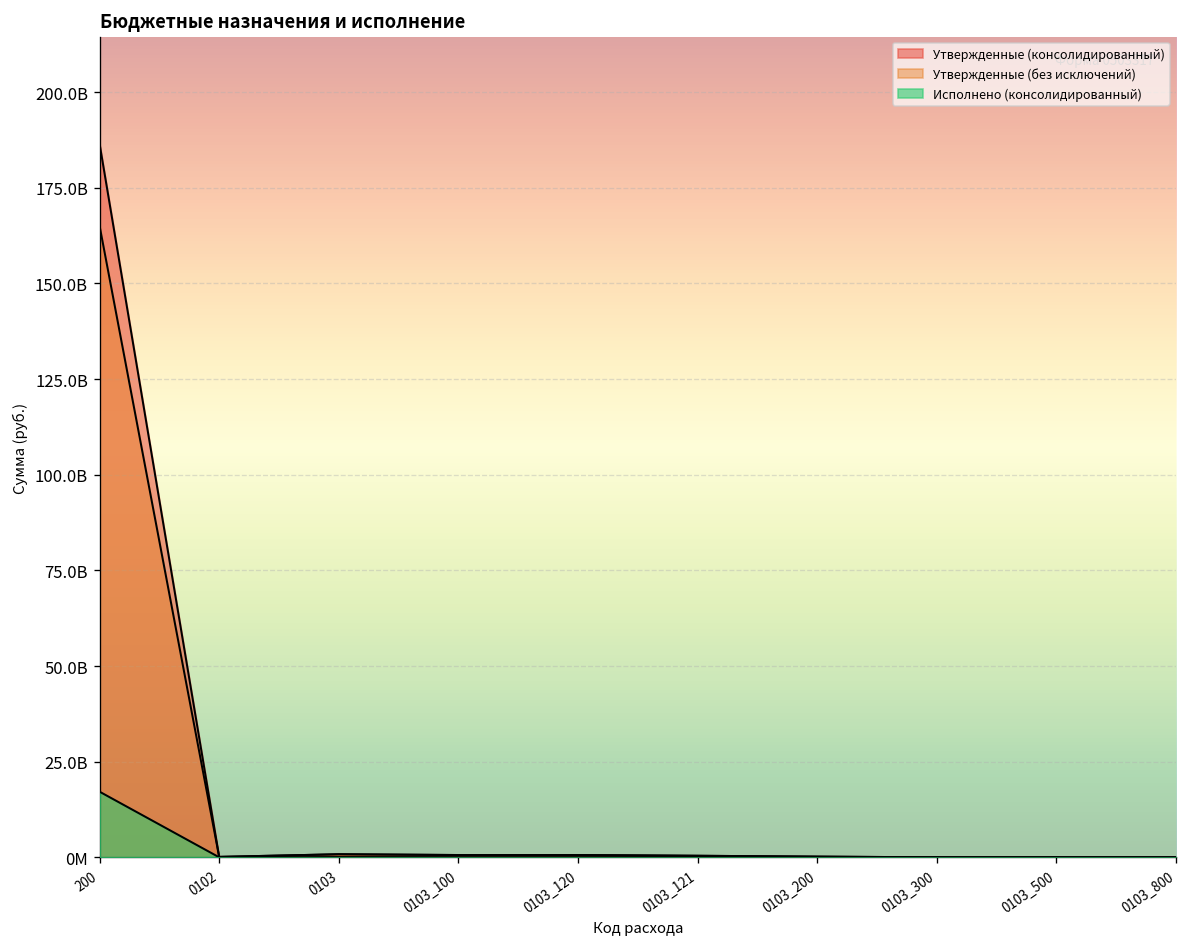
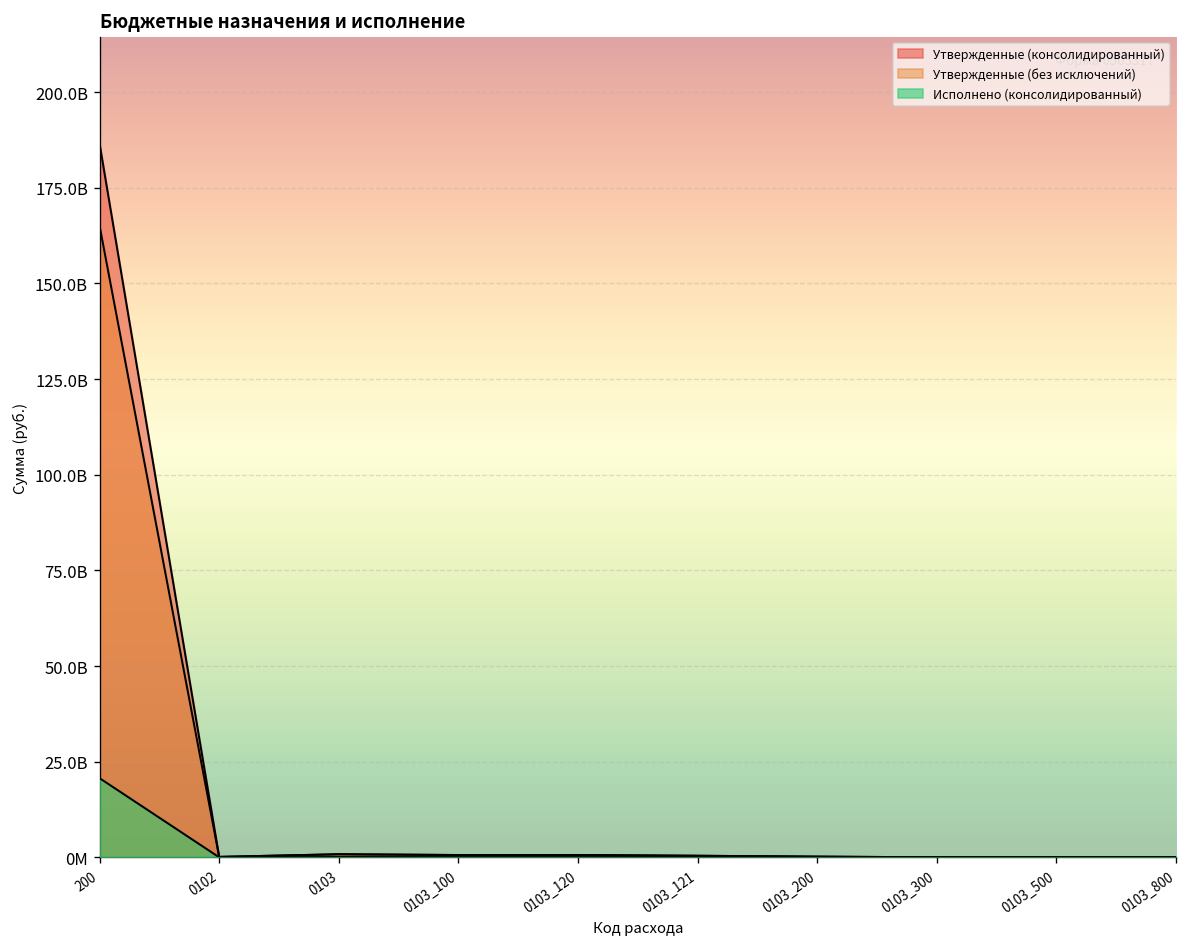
Исполнено (консолидированный), 200: 17000000000 -> 21000000000
